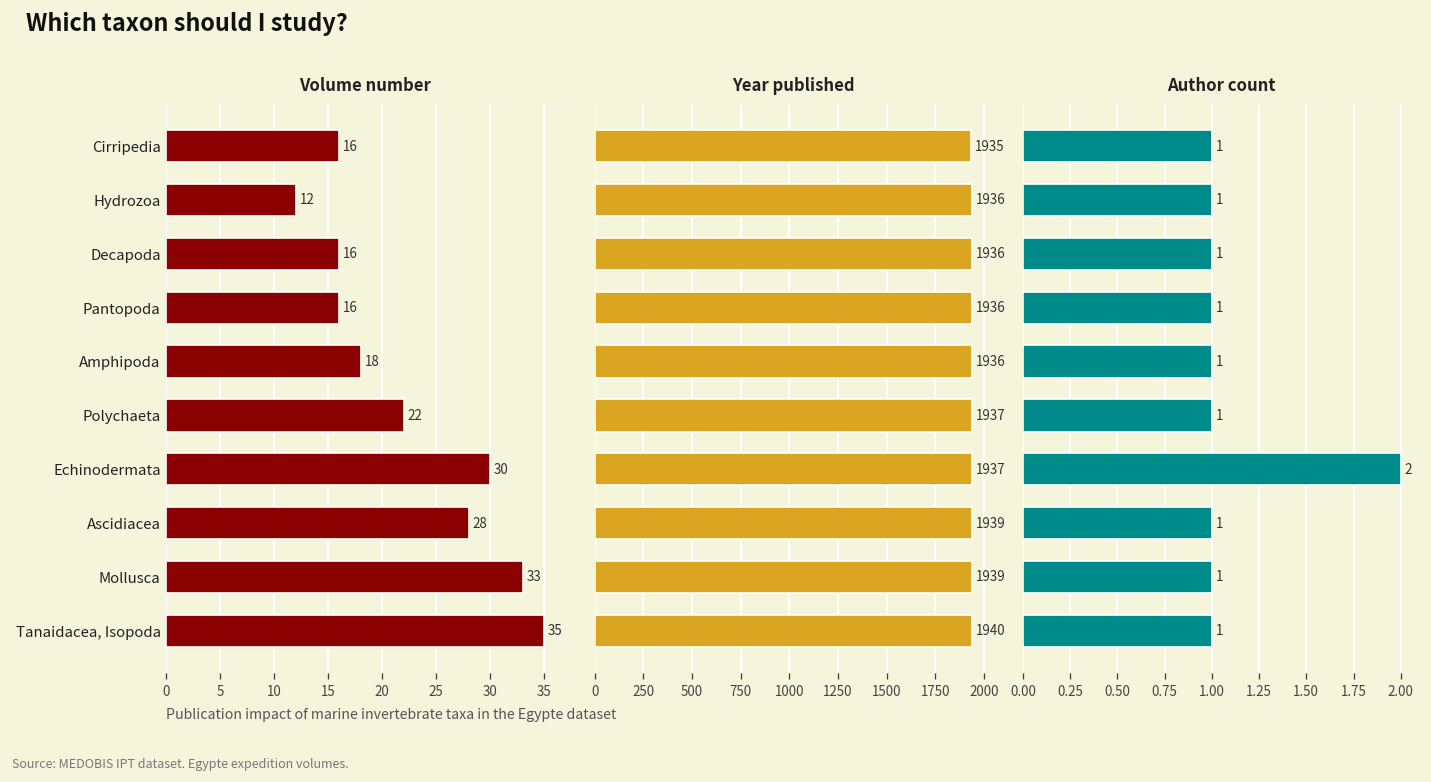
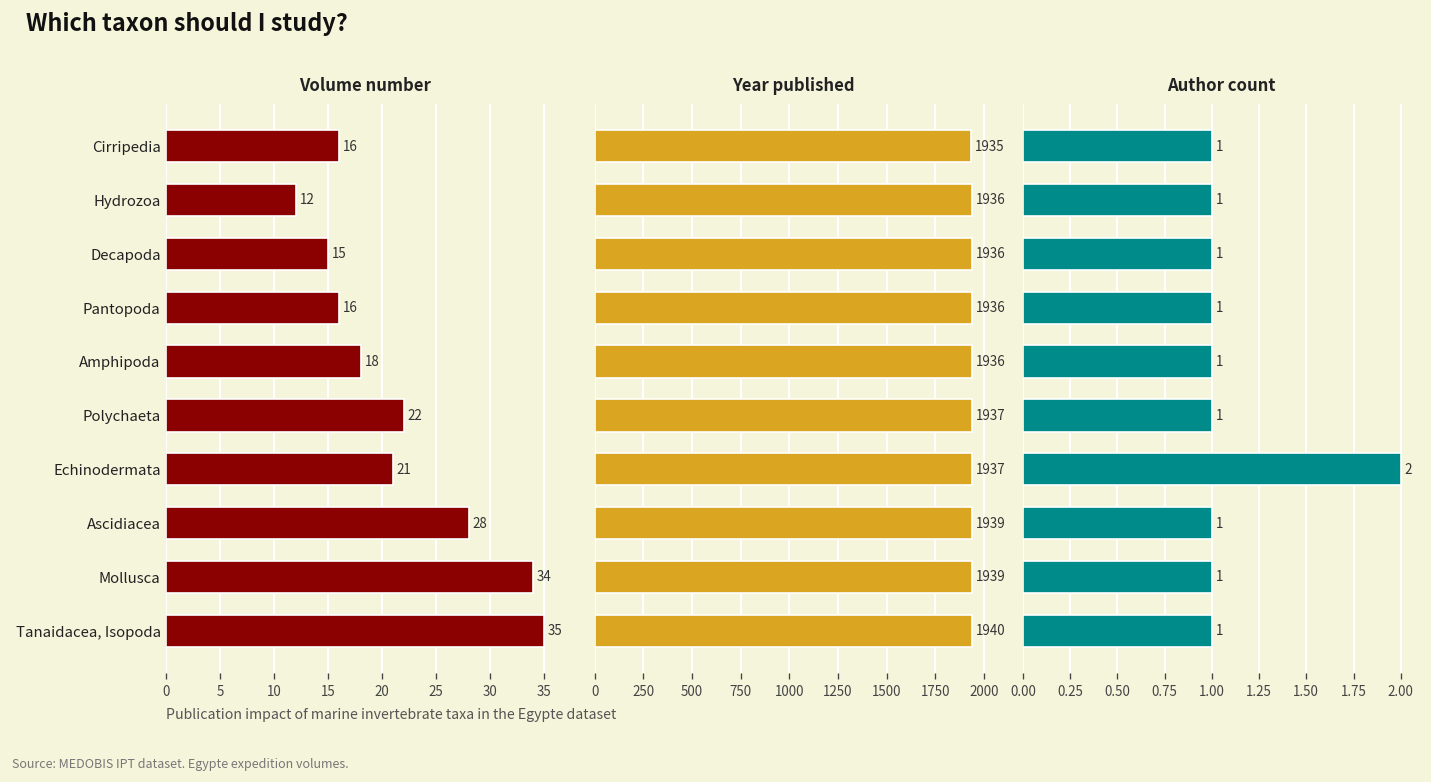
Volume number, Decapoda: 16 -> 15
Volume number, Echinodermata: 30 -> 21
Volume number, Mollusca: 33 -> 34
